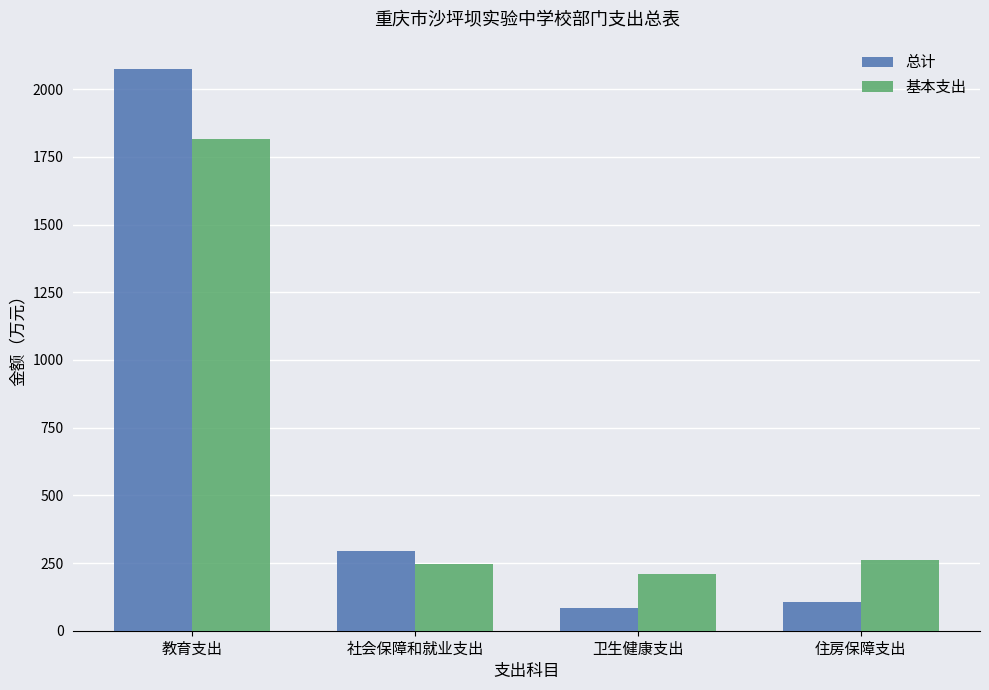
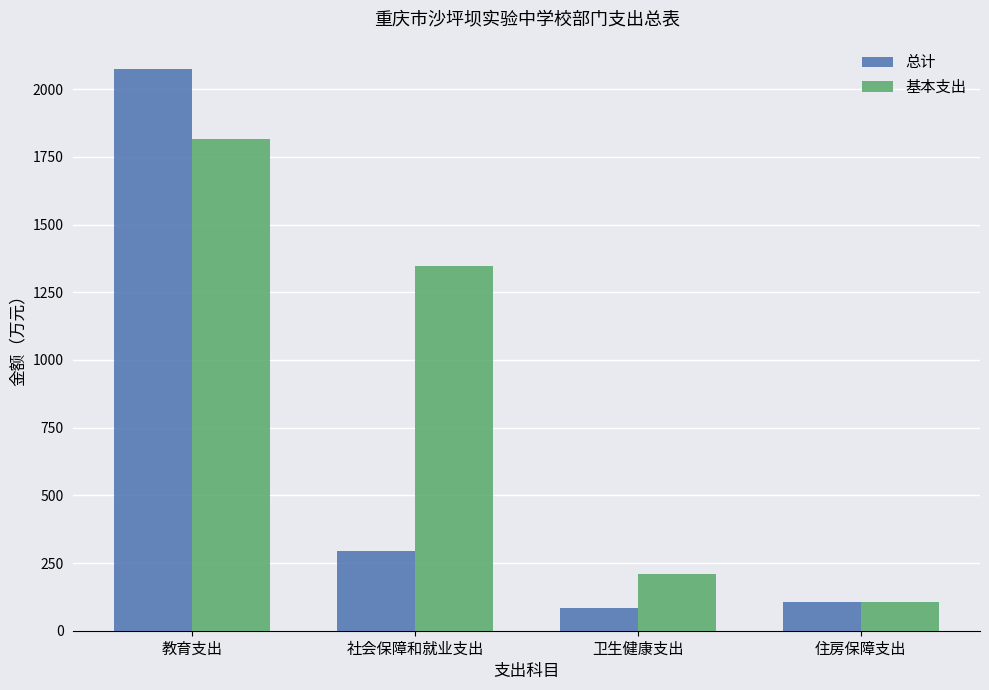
基本支出, 社会保障和就业支出: 250 -> 1350
基本支出, 住房保障支出: 260 -> 100
